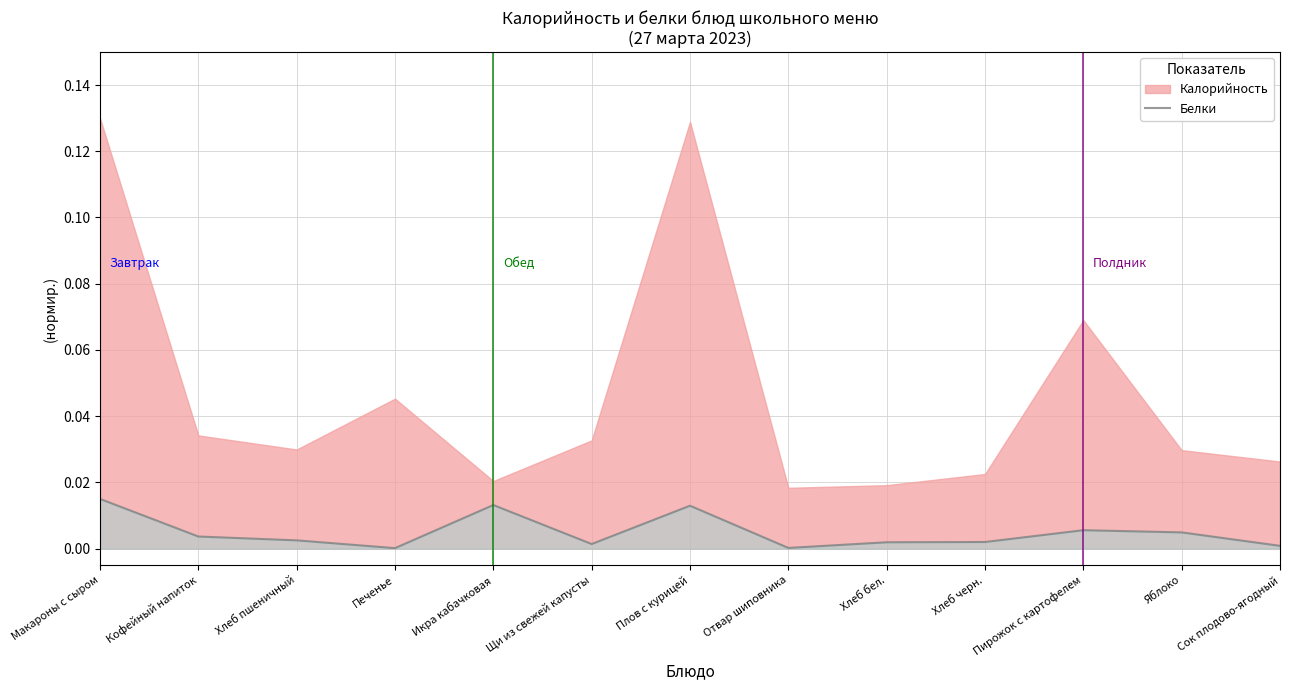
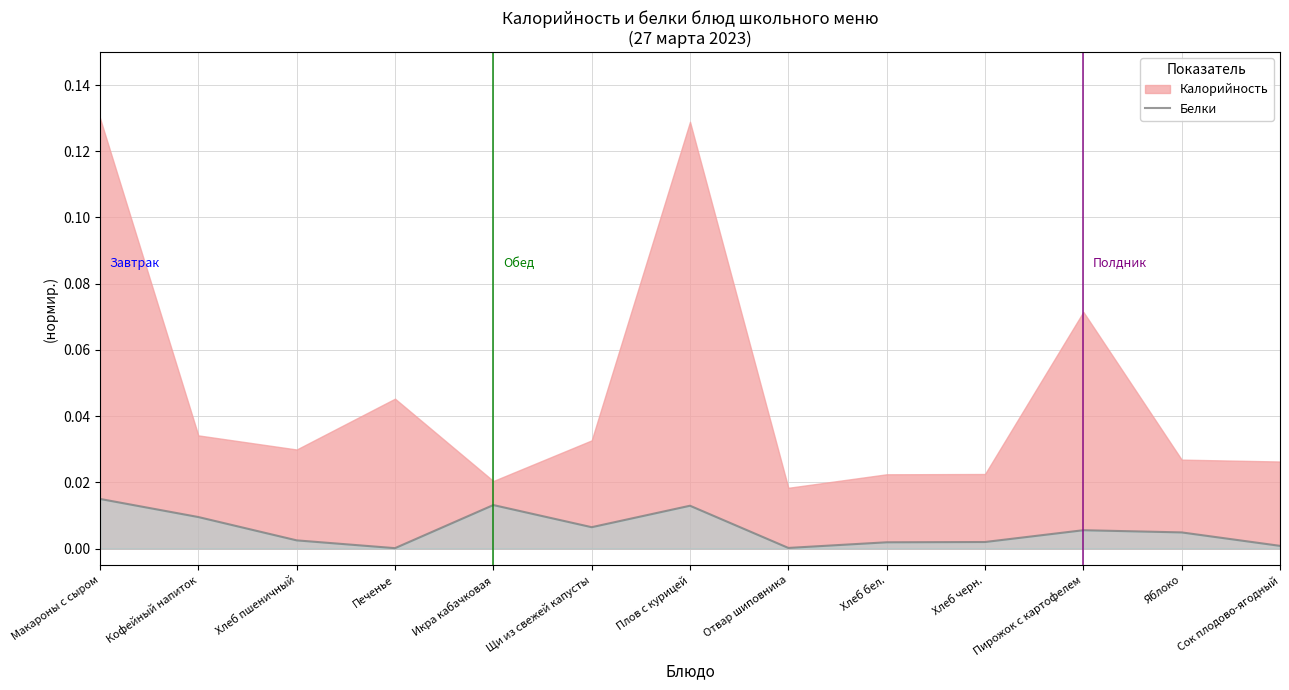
Белки, Кофейный напиток: 0.004 -> 0.010
Белки, Щи из свежей капусты: 0.001 -> 0.006
Калорийность, Хлеб бел.: 0.019 -> 0.022
Калорийность, Пирожок с картофелем: 0.069 -> 0.071
Калорийность, Яблоко: 0.030 -> 0.027
